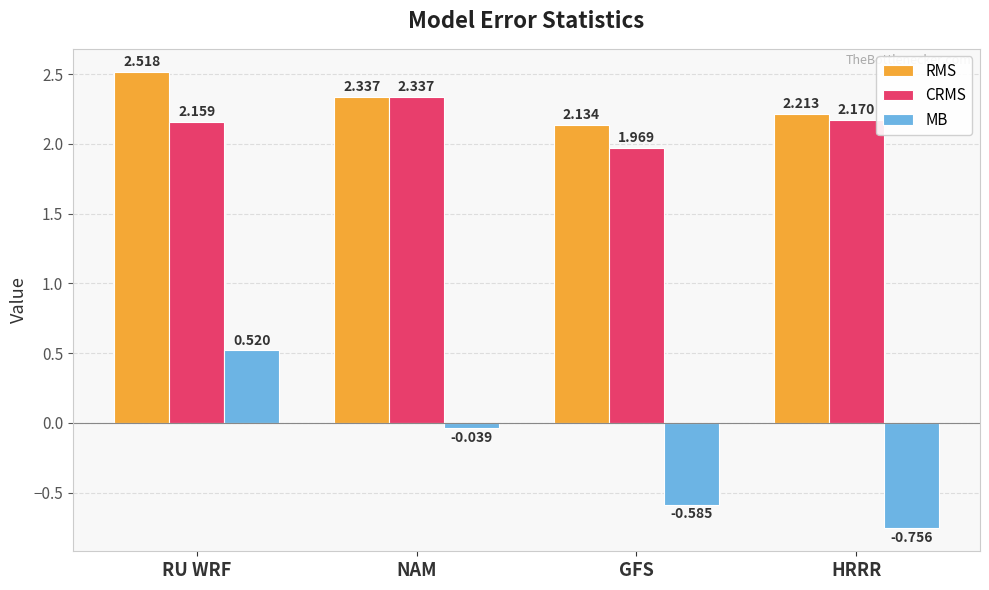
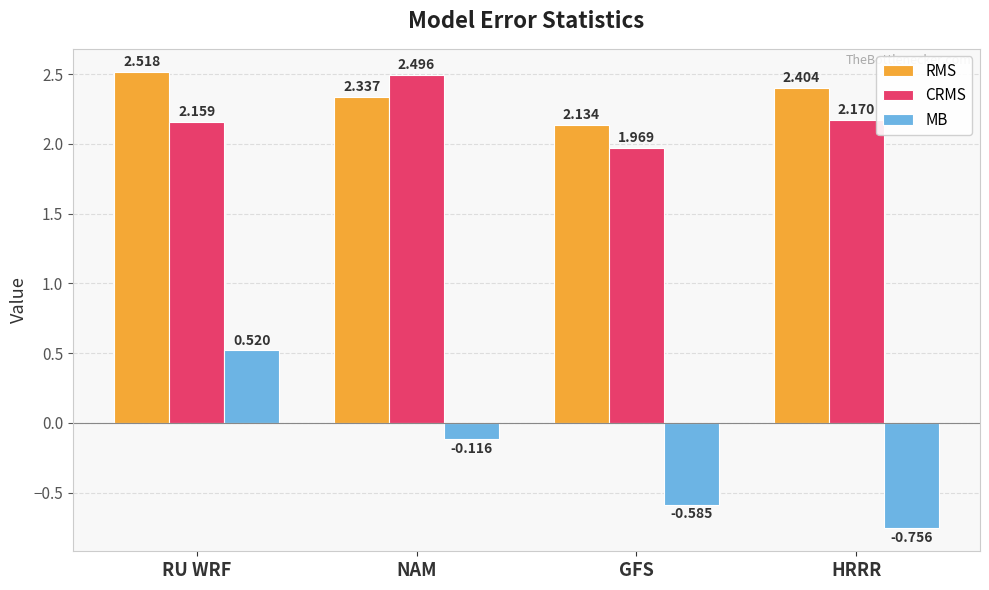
CRMS, NAM: 2.337 -> 2.496
MB, NAM: -0.039 -> -0.116
RMS, HRRR: 2.213 -> 2.404
